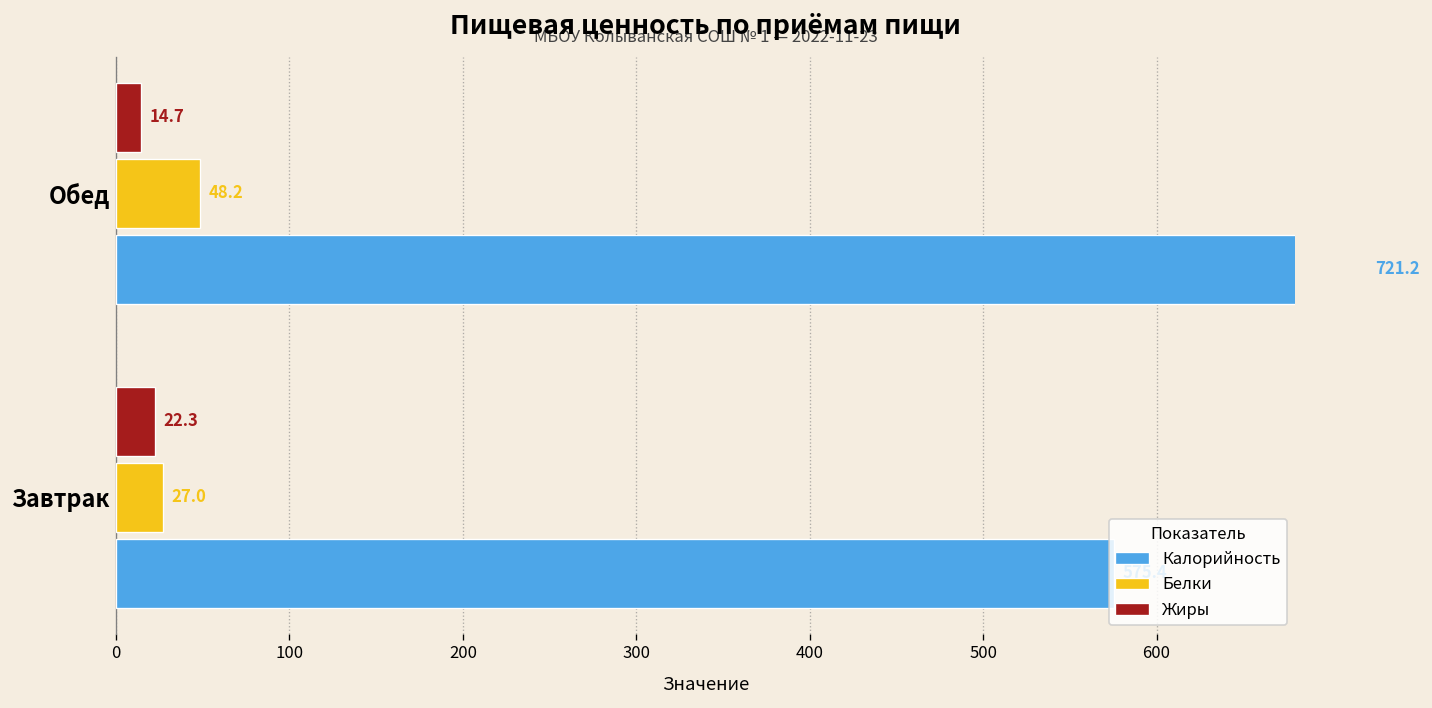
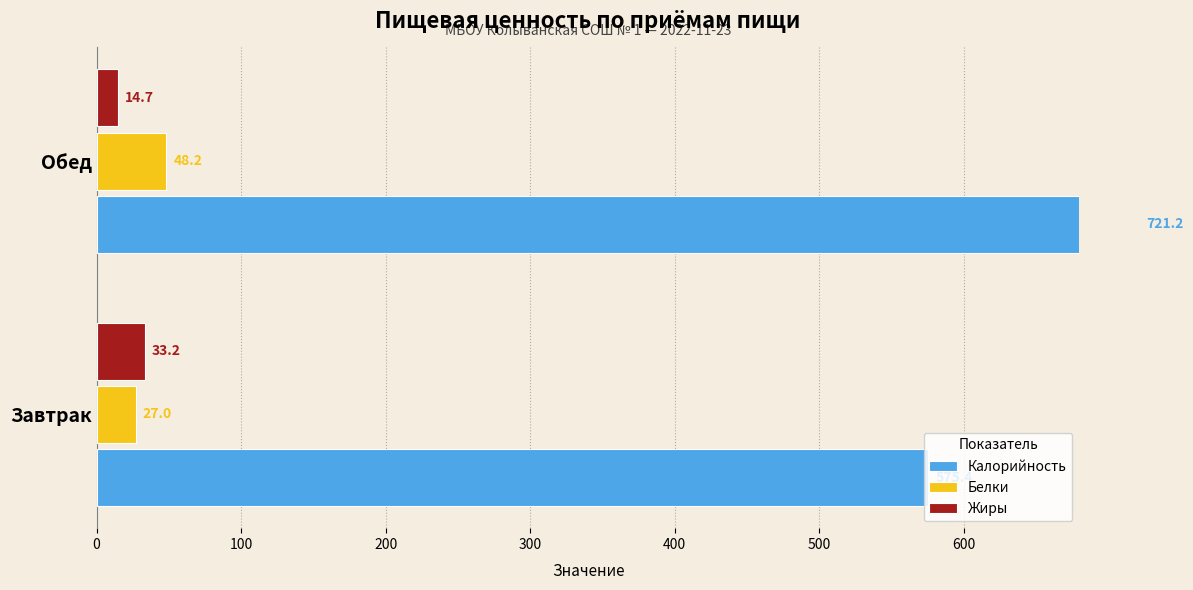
Жиры, Завтрак: 22.3 -> 33.2
